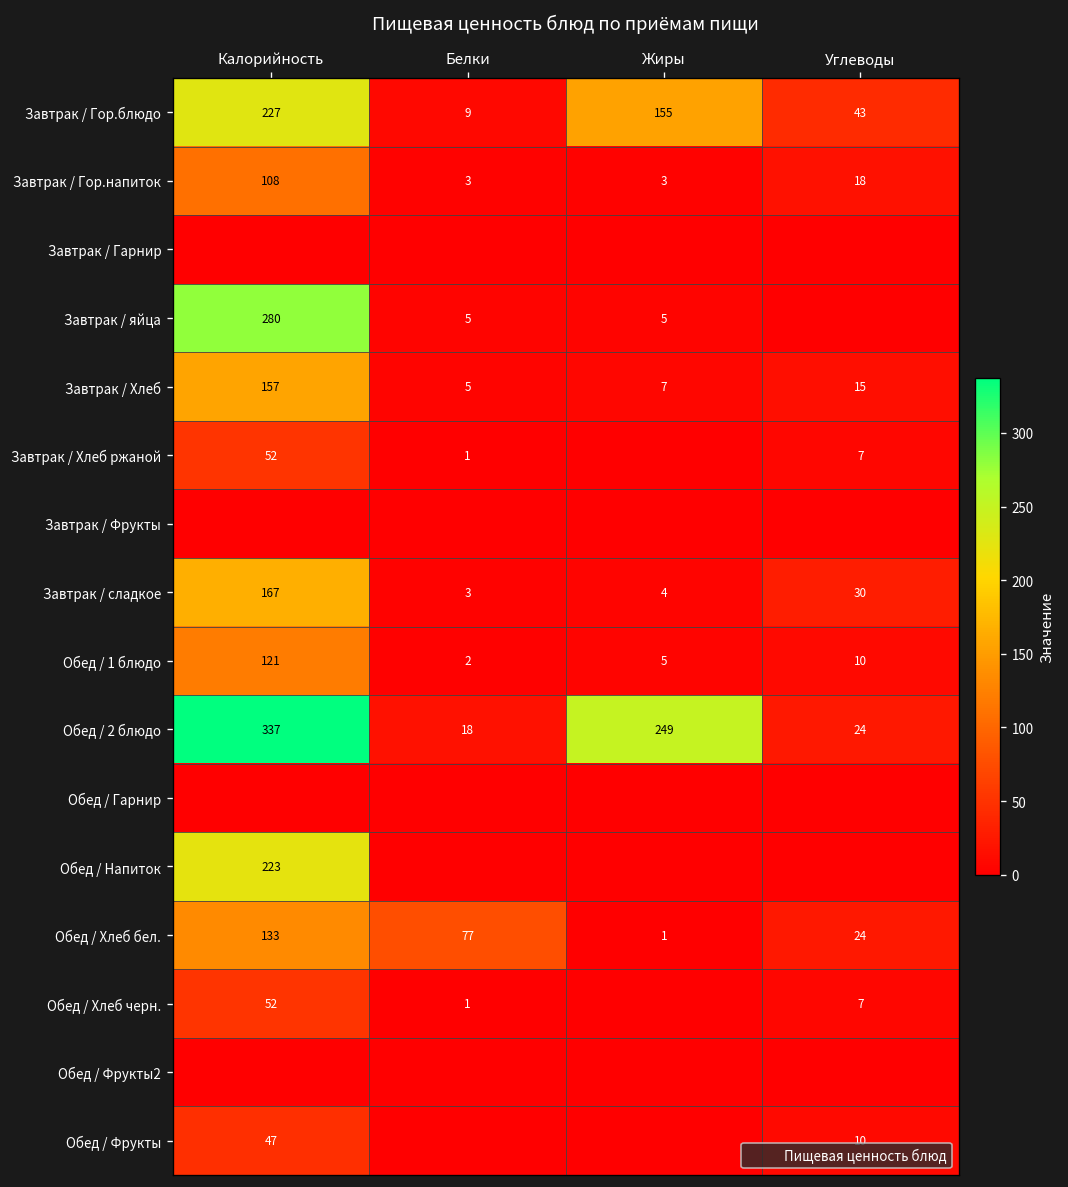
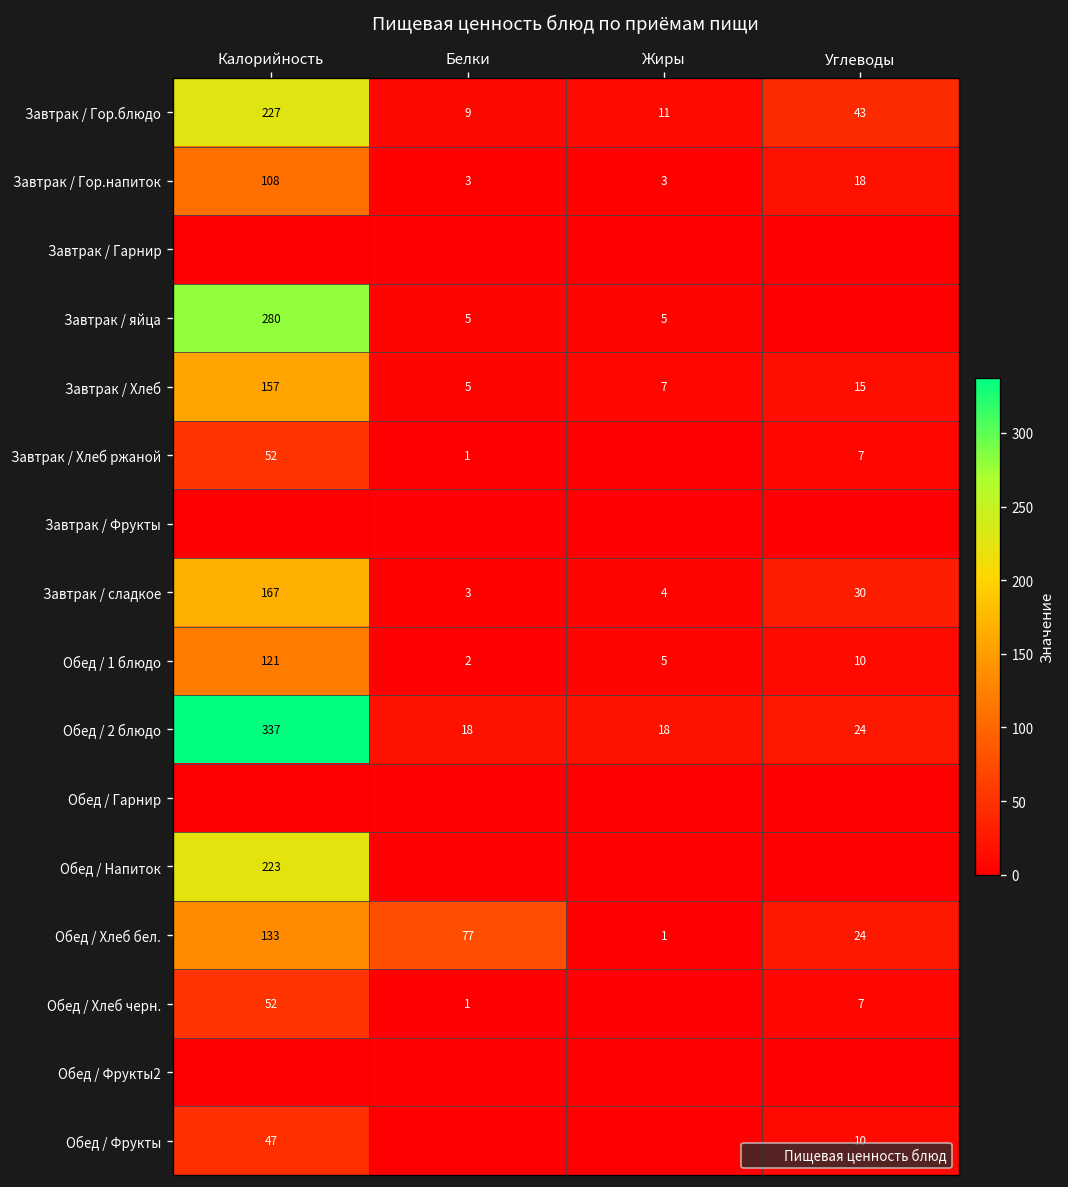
Завтрак / Гор.блюдо, Жиры: 155 -> 11
Обед / 2 блюдо, Жиры: 249 -> 18
